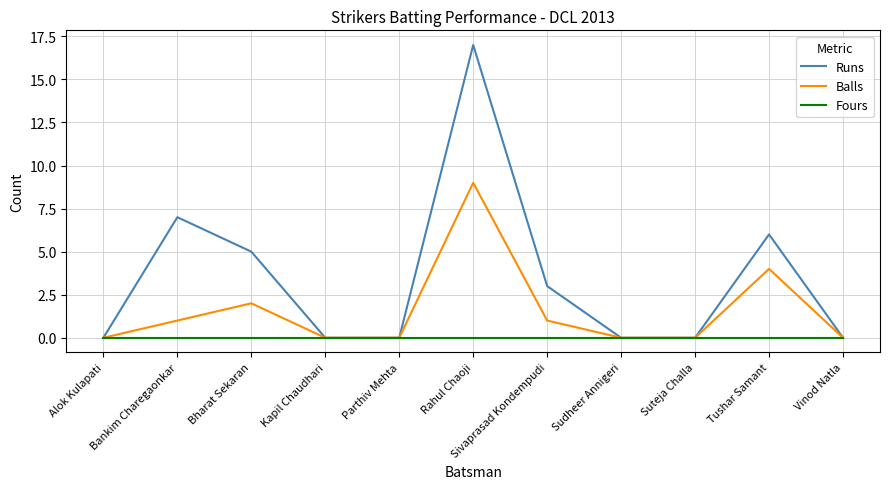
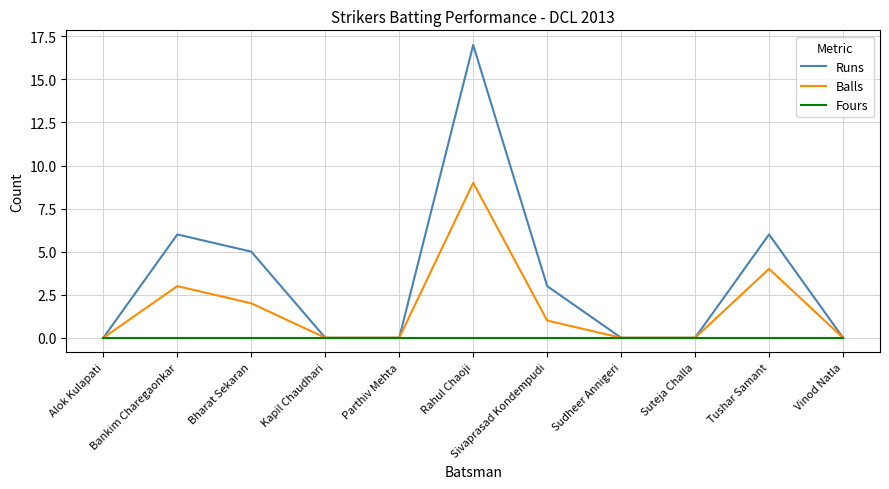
Runs, Bankim Charegaonkar: 7 -> 6
Balls, Bankim Charegaonkar: 1 -> 3
